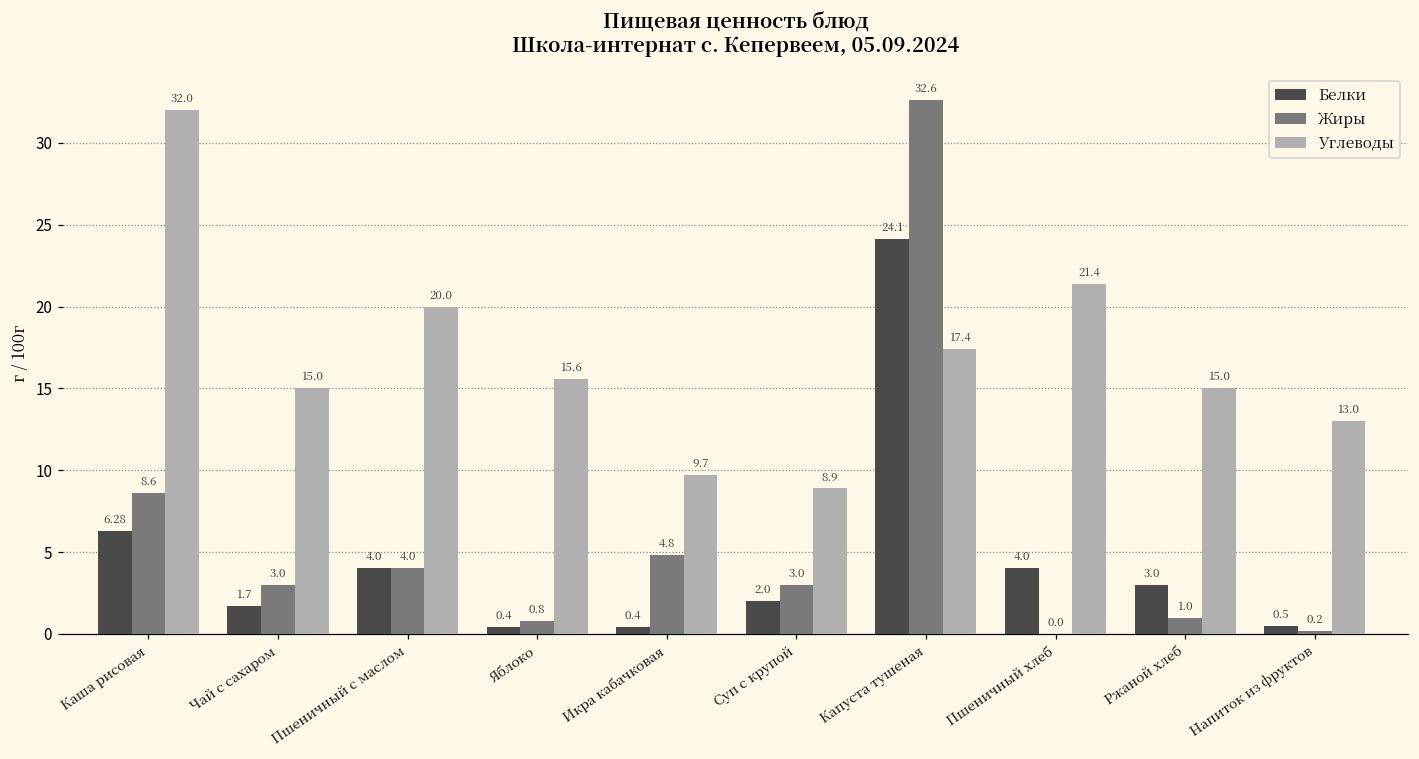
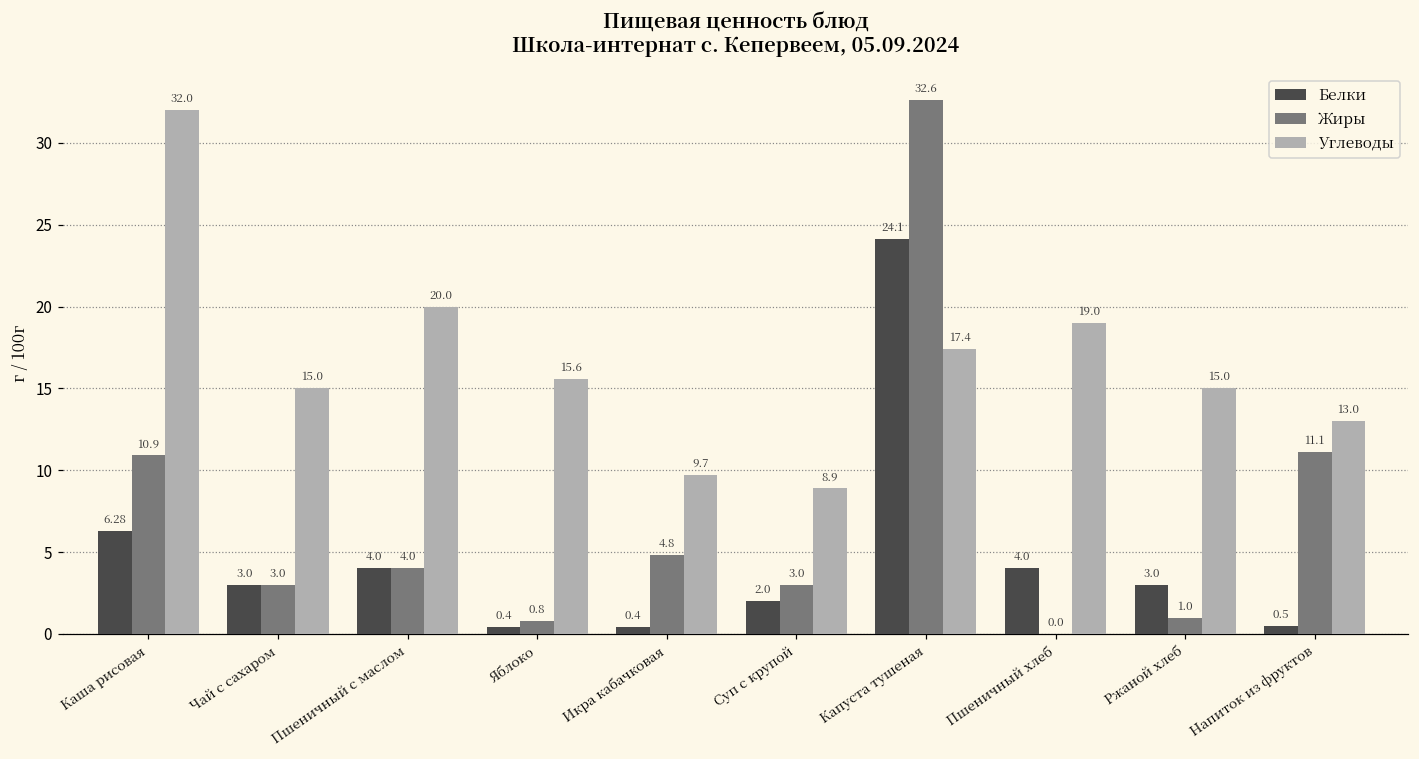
Жиры, Каша рисовая: 8.6 -> 10.9
Белки, Чай с сахаром: 1.7 -> 3.0
Углеводы, Пшеничный хлеб: 21.4 -> 19.0
Жиры, Напиток из фруктов: 0.2 -> 11.1
